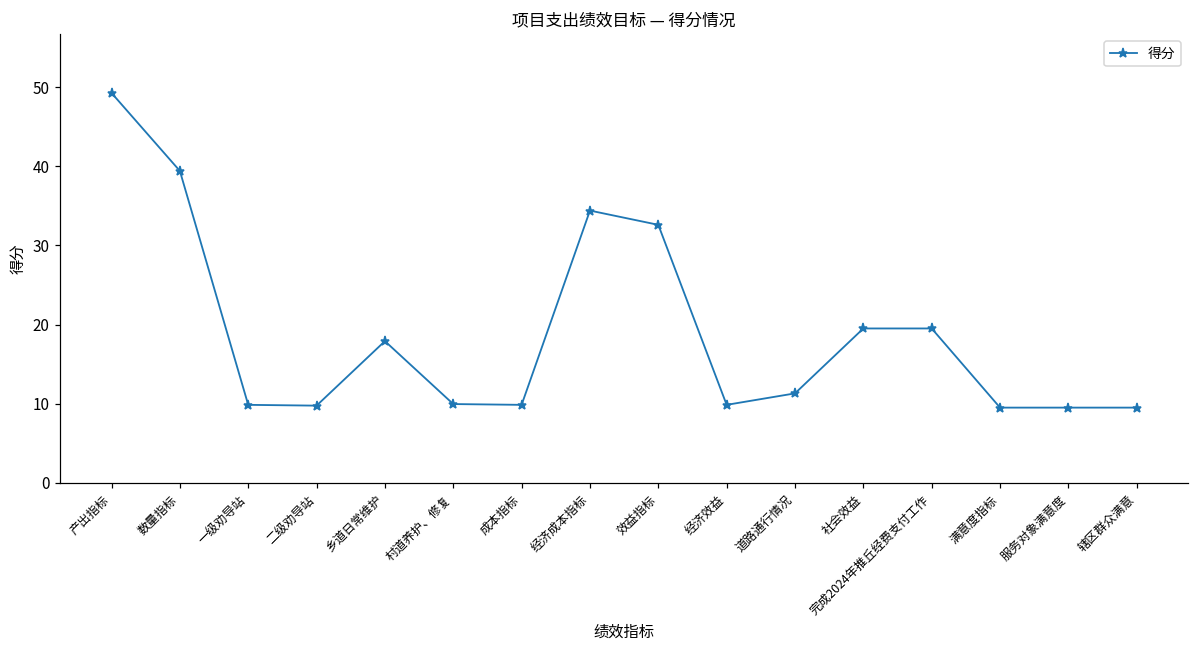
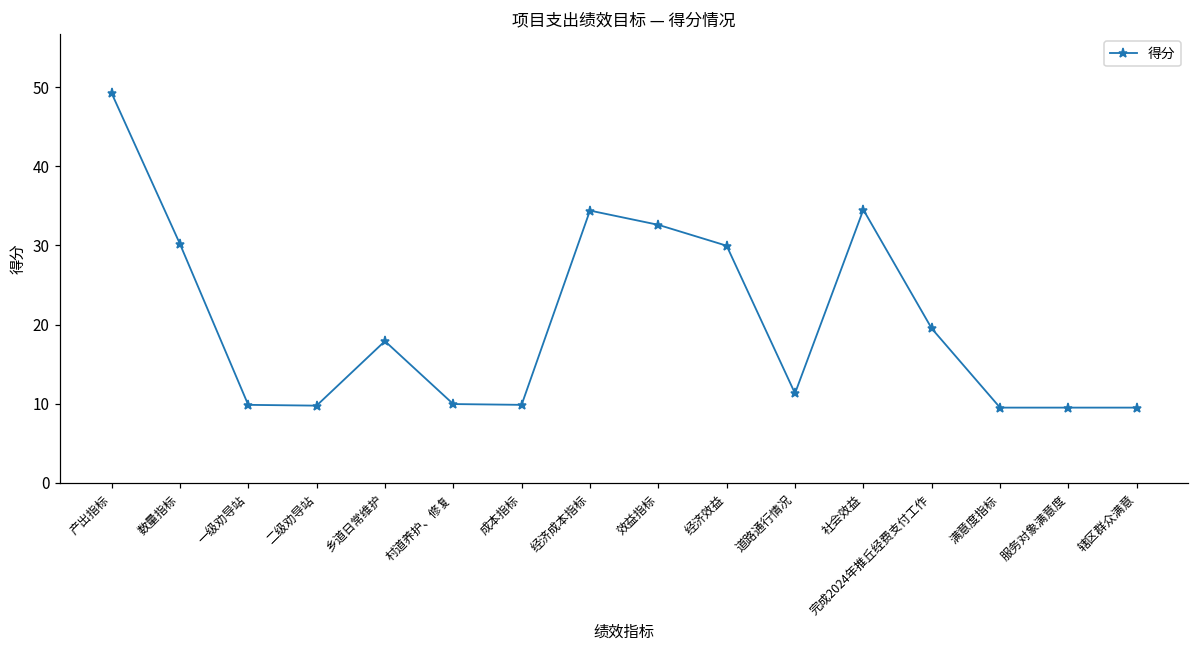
数量指标: 39 -> 30
经济效益: 10 -> 30
社会效益: 20 -> 35
